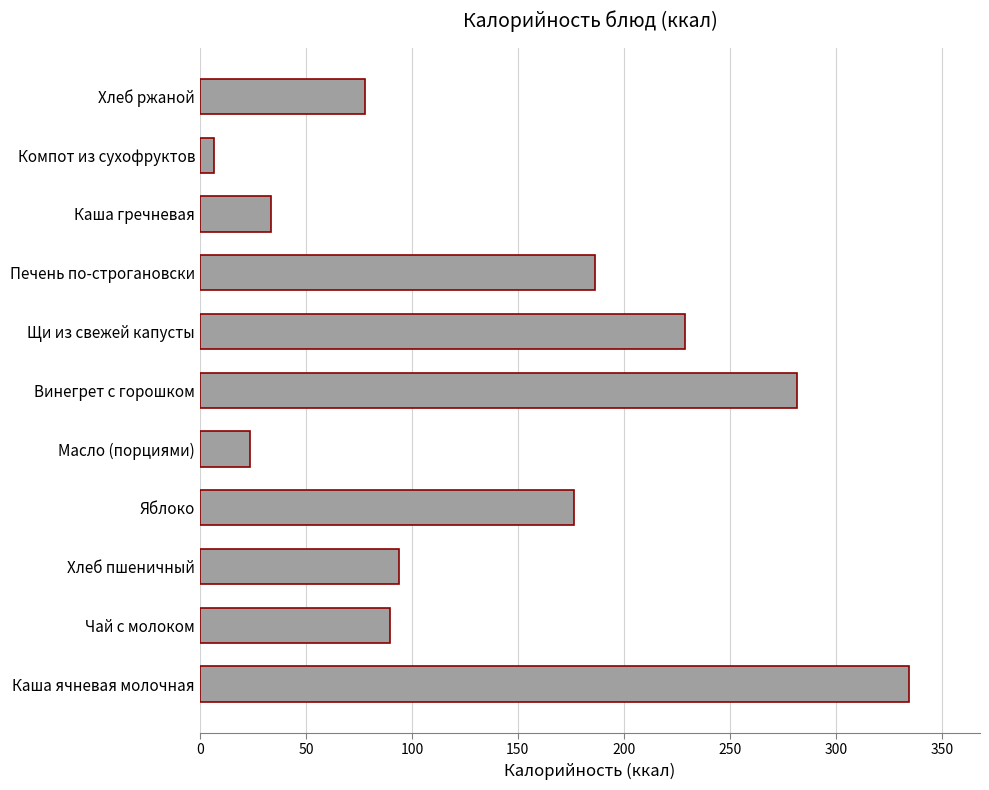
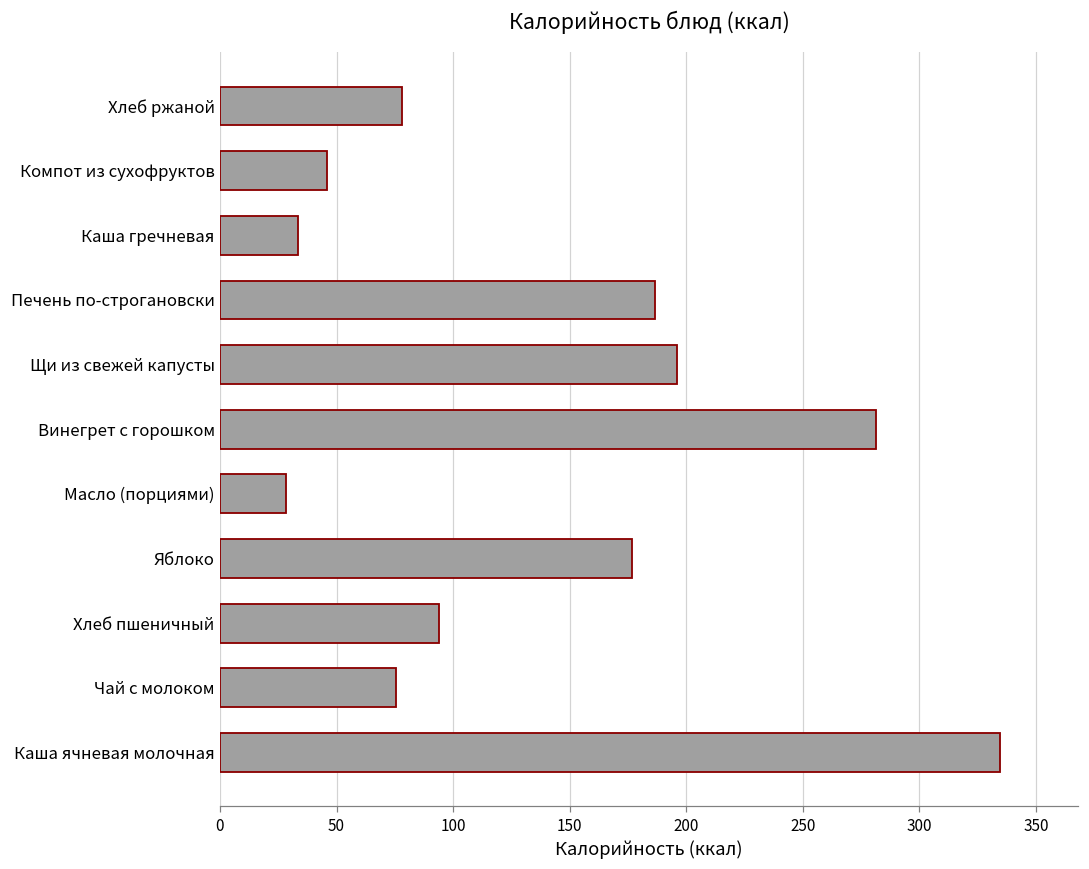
Компот из сухофруктов: 6 -> 46
Щи из свежей капусты: 229 -> 196
Масло (порциями): 24 -> 28
Чай с молоком: 90 -> 75
